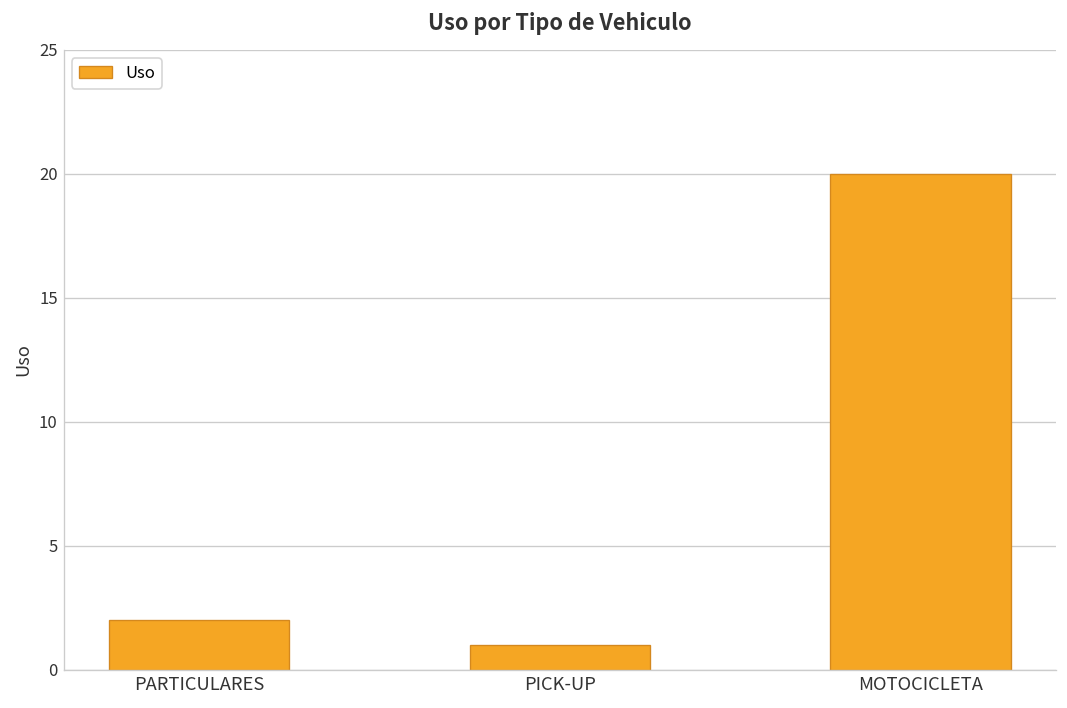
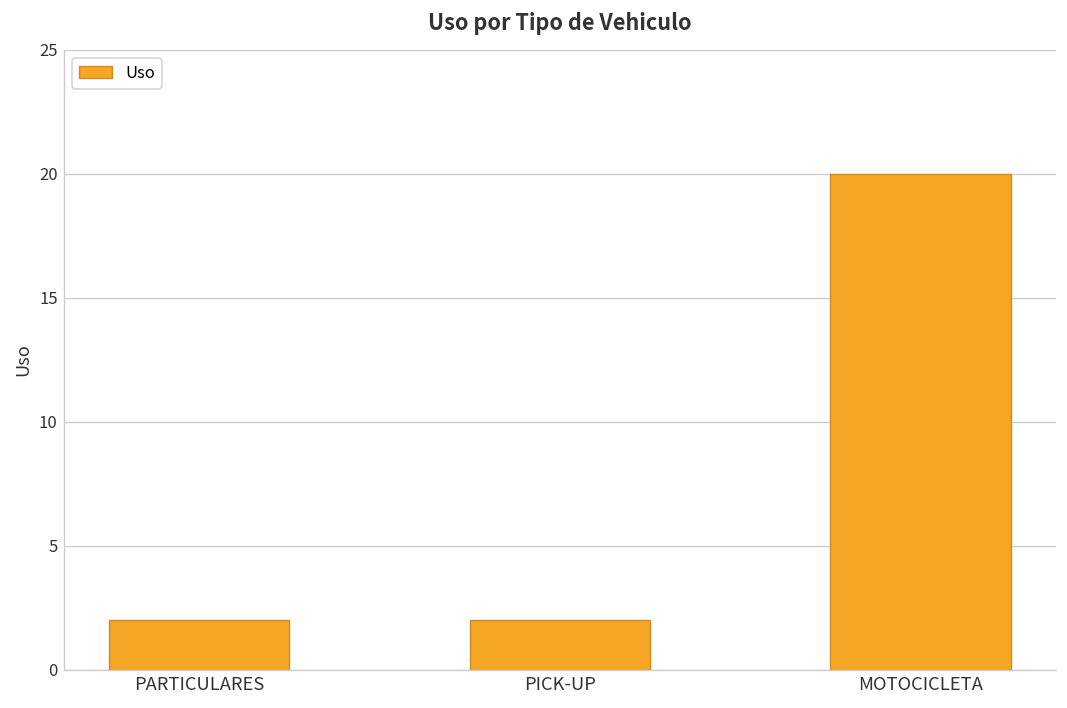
PICK-UP: 1 -> 2
